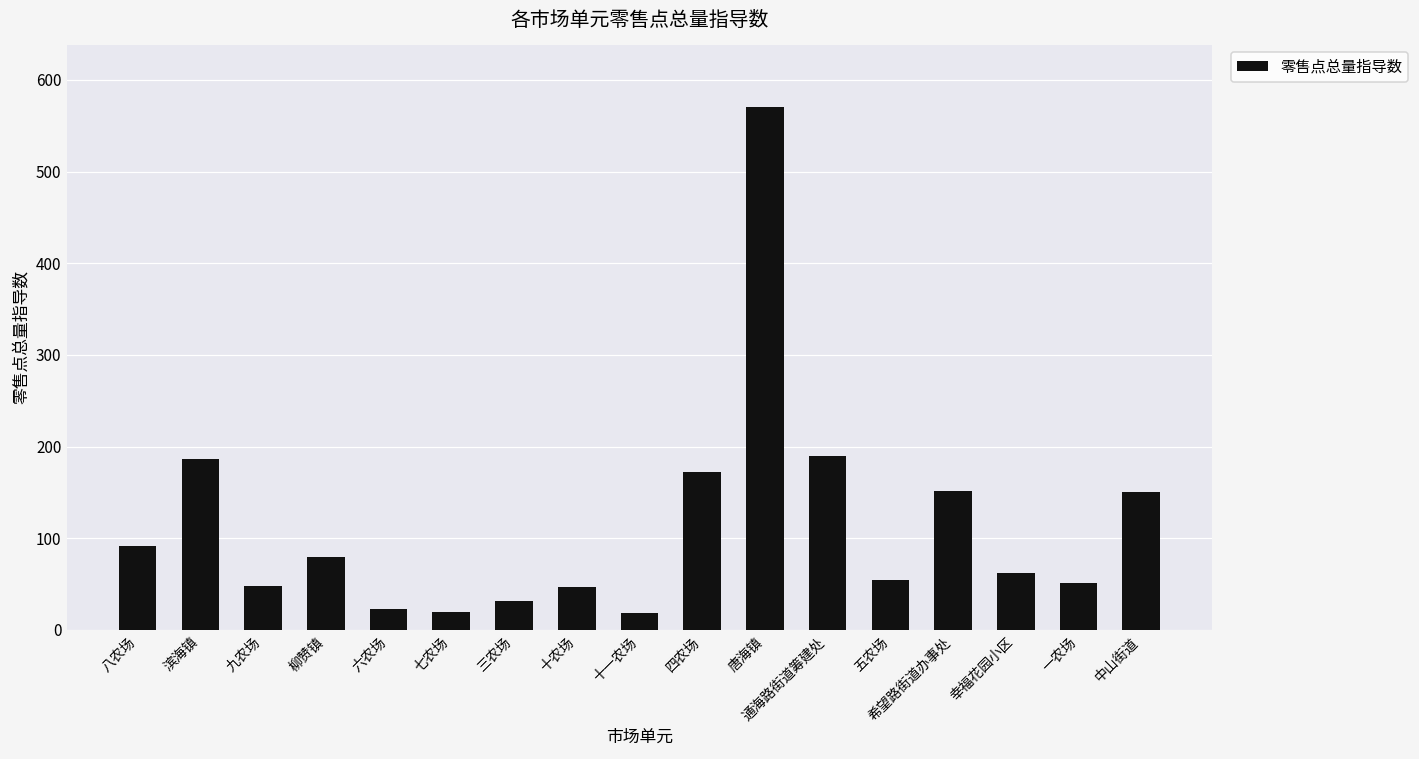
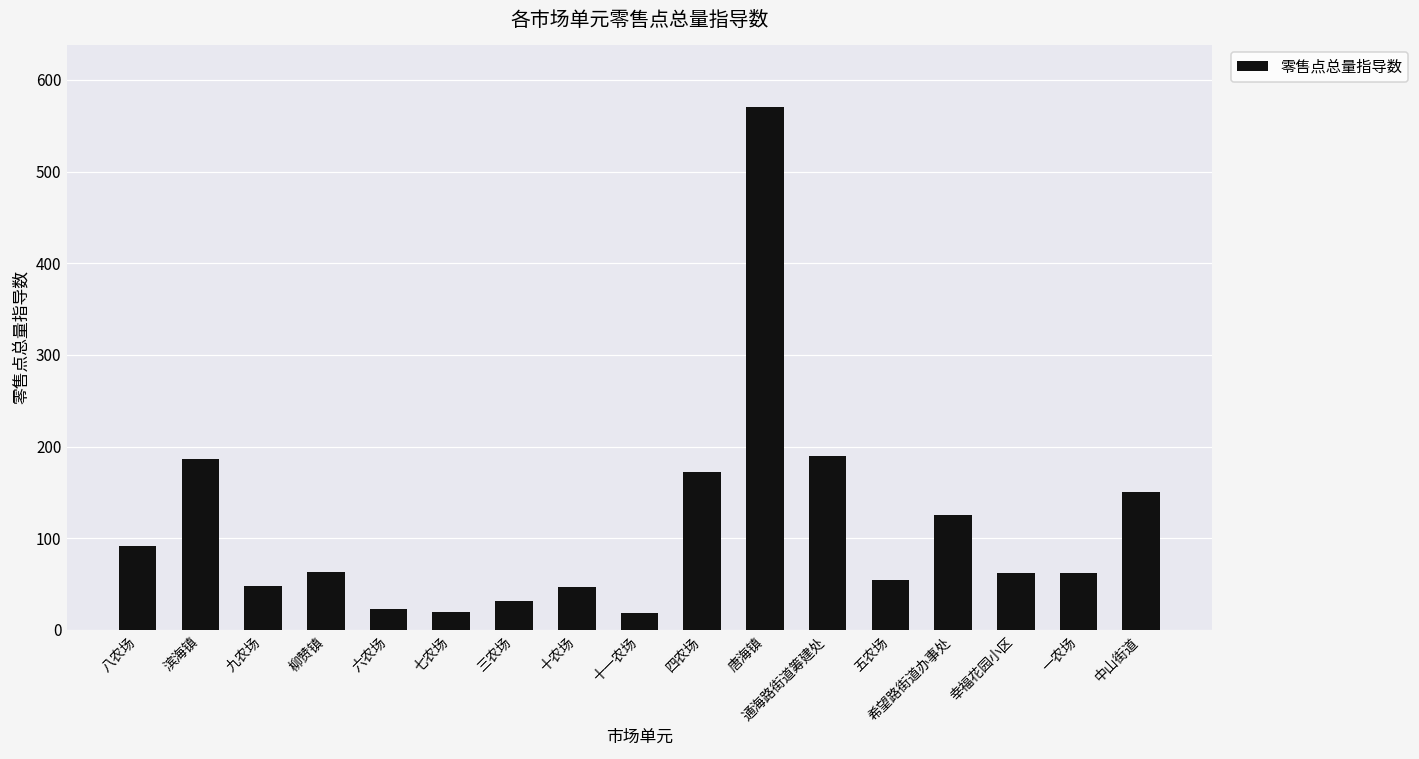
柳赞镇: 80 -> 60
希望路街道办事处: 150 -> 130
一农场: 50 -> 60
